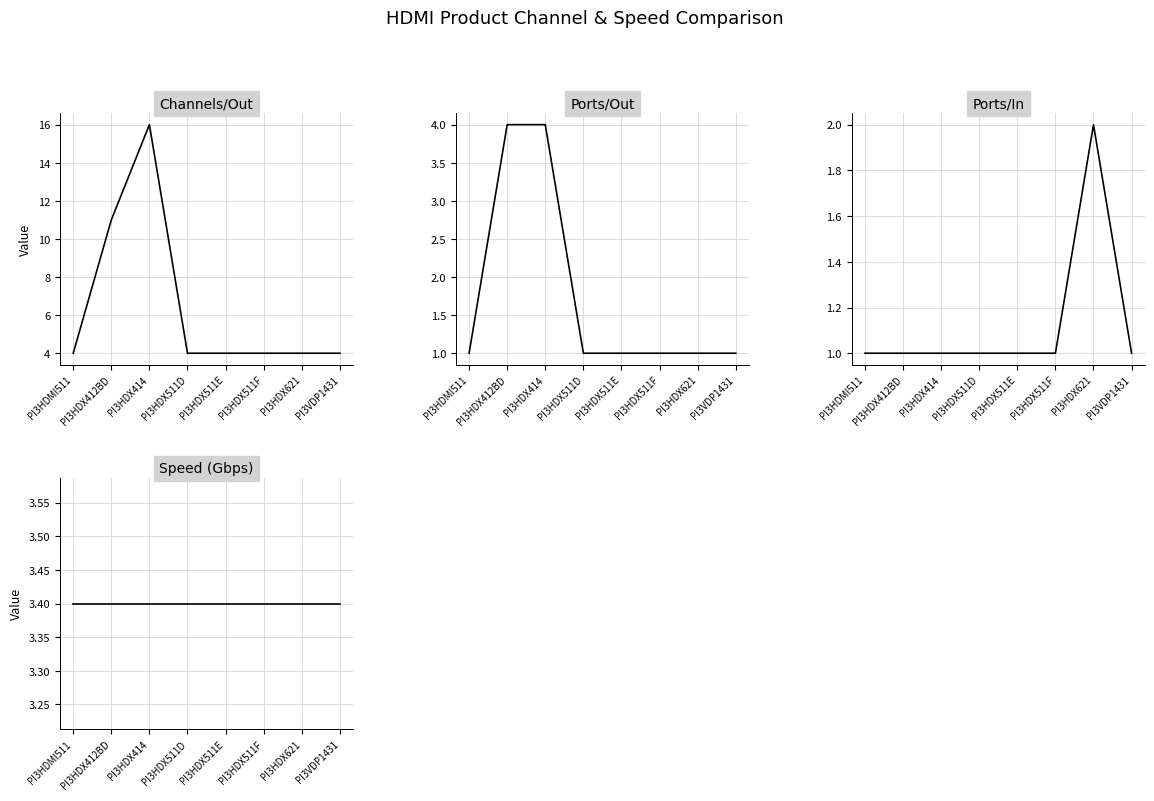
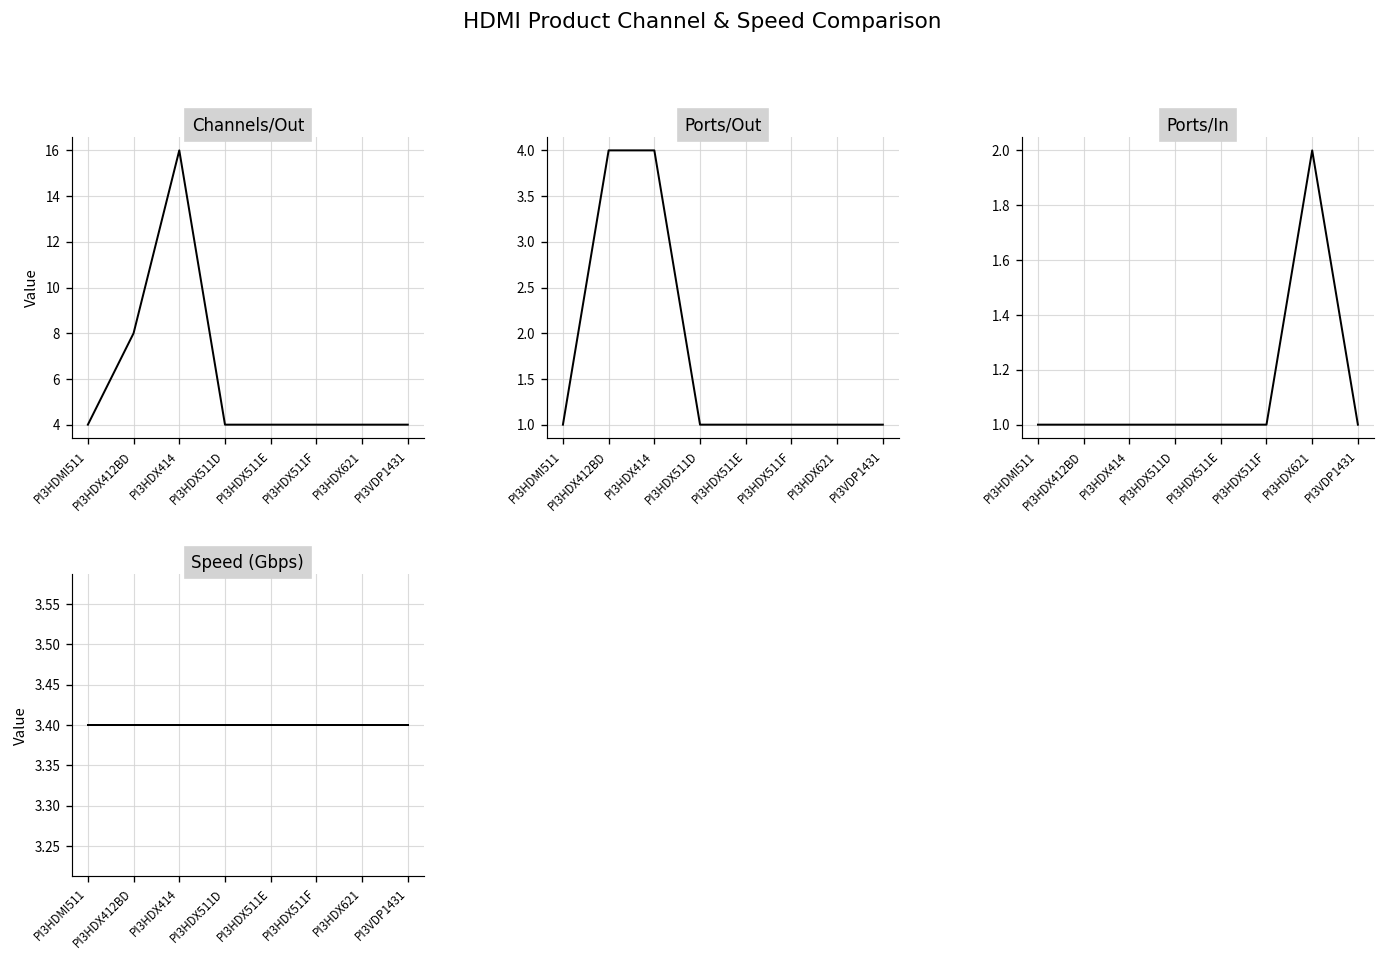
Channels/Out, PI3HDX412BD: 11 -> 8
